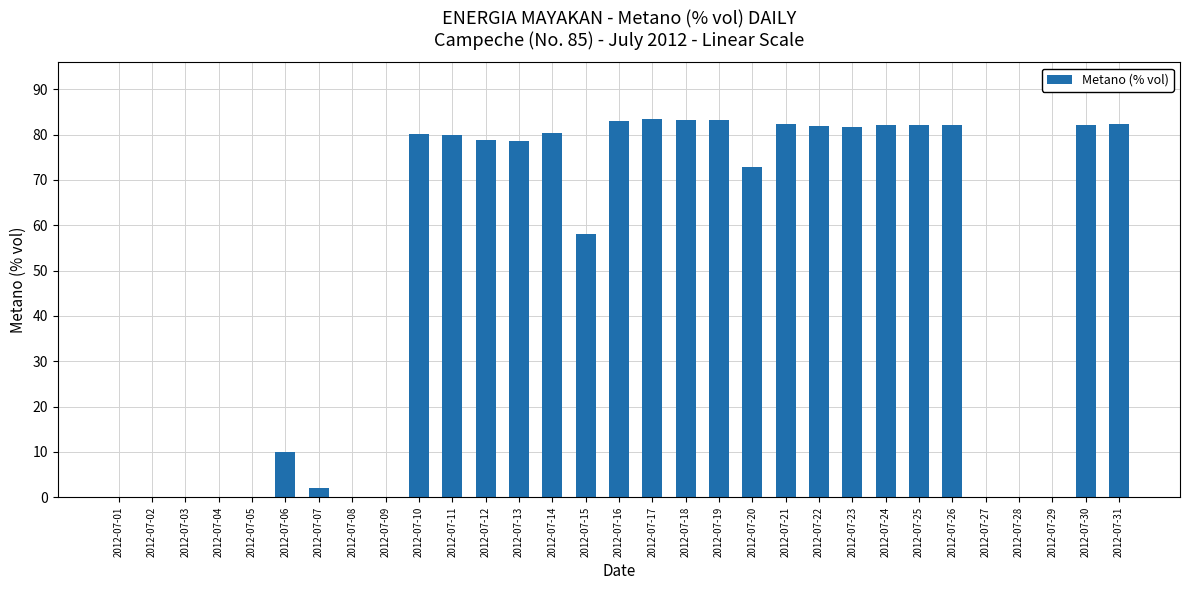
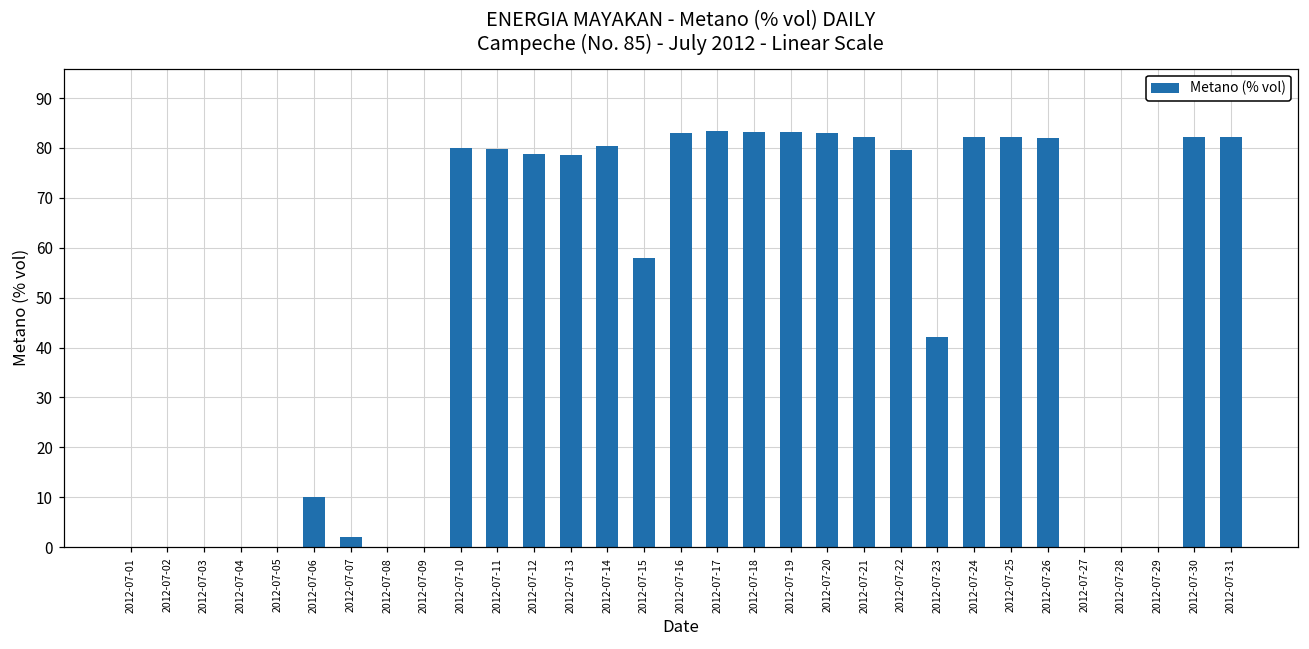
2012-07-20: 73 -> 83
2012-07-22: 82 -> 80
2012-07-23: 82 -> 42
